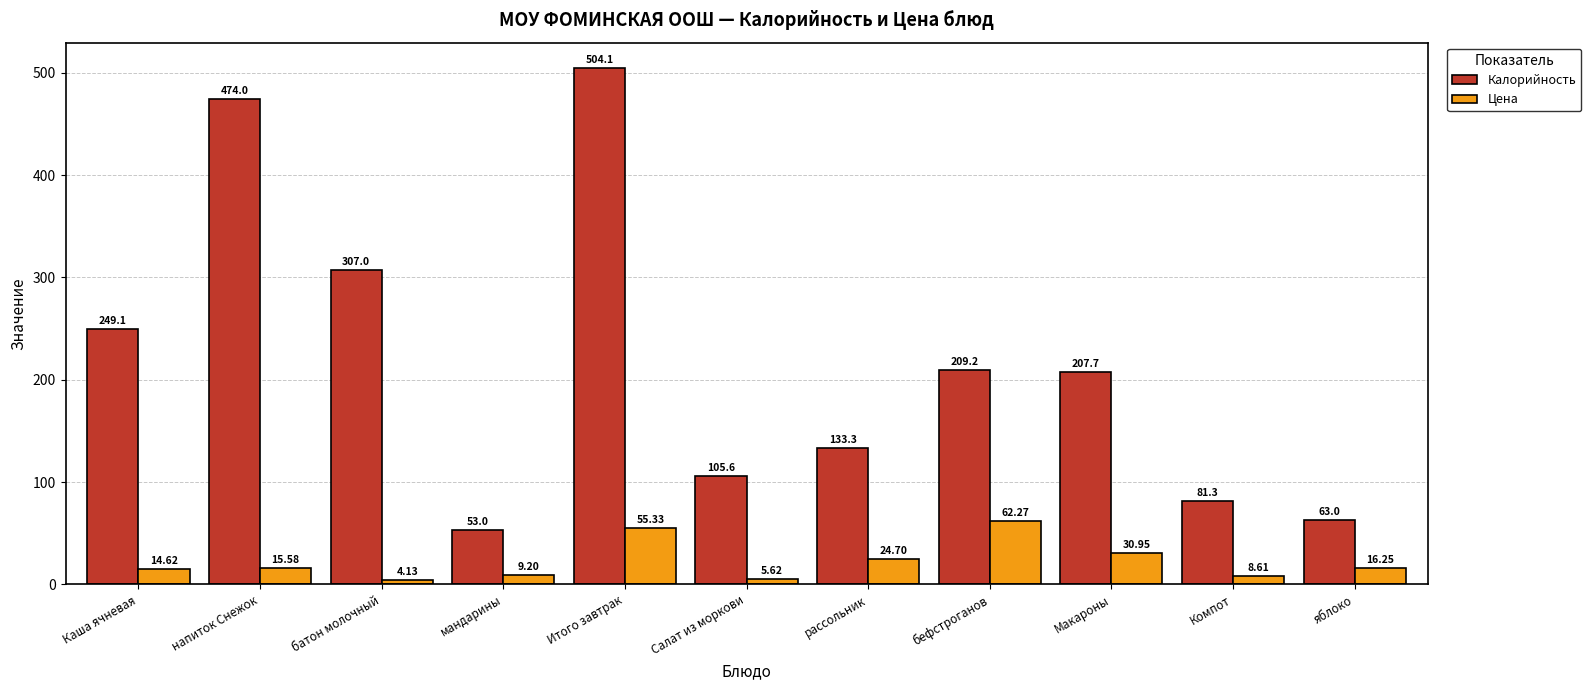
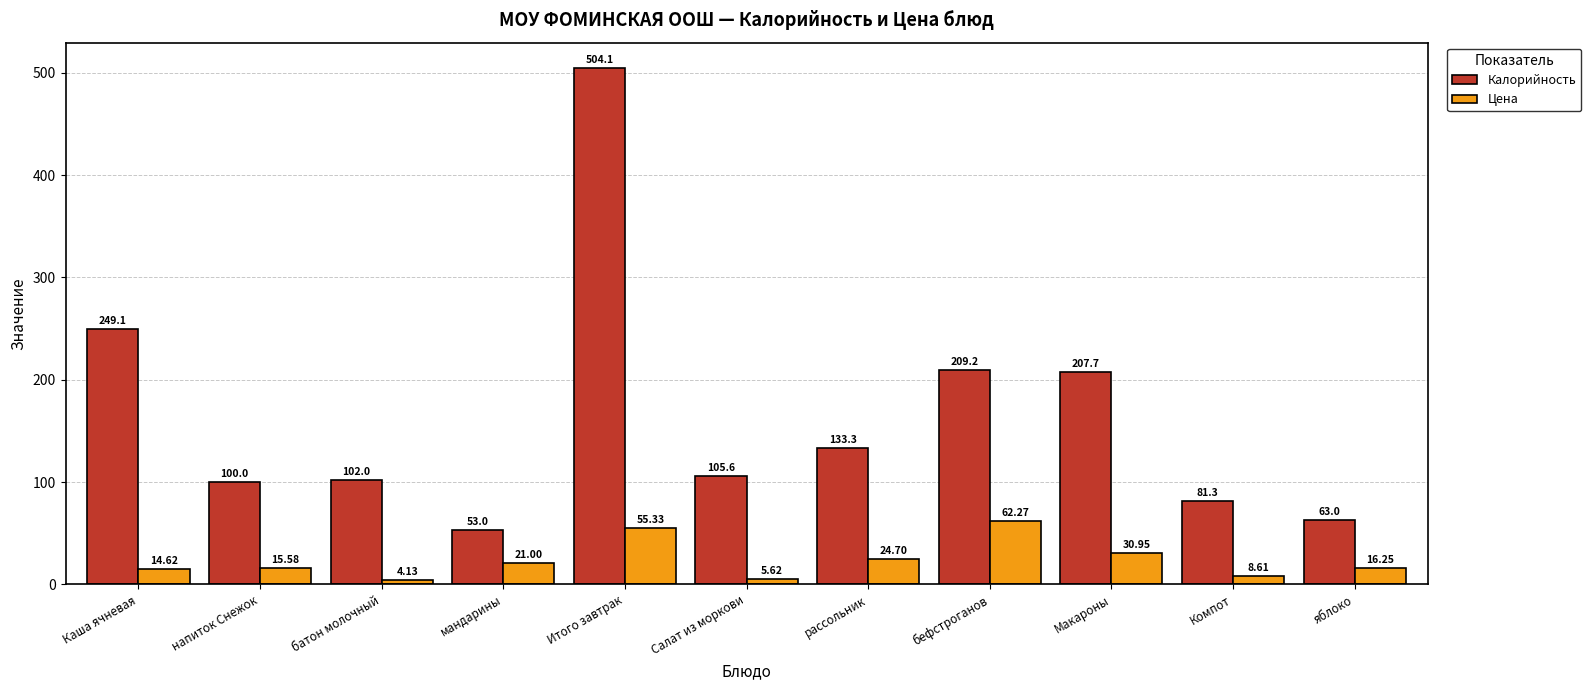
Калорийность, напиток Снежок: 474.0 -> 100.0
Калорийность, батон молочный: 307.0 -> 102.0
Цена, мандарины: 9.20 -> 21.00
